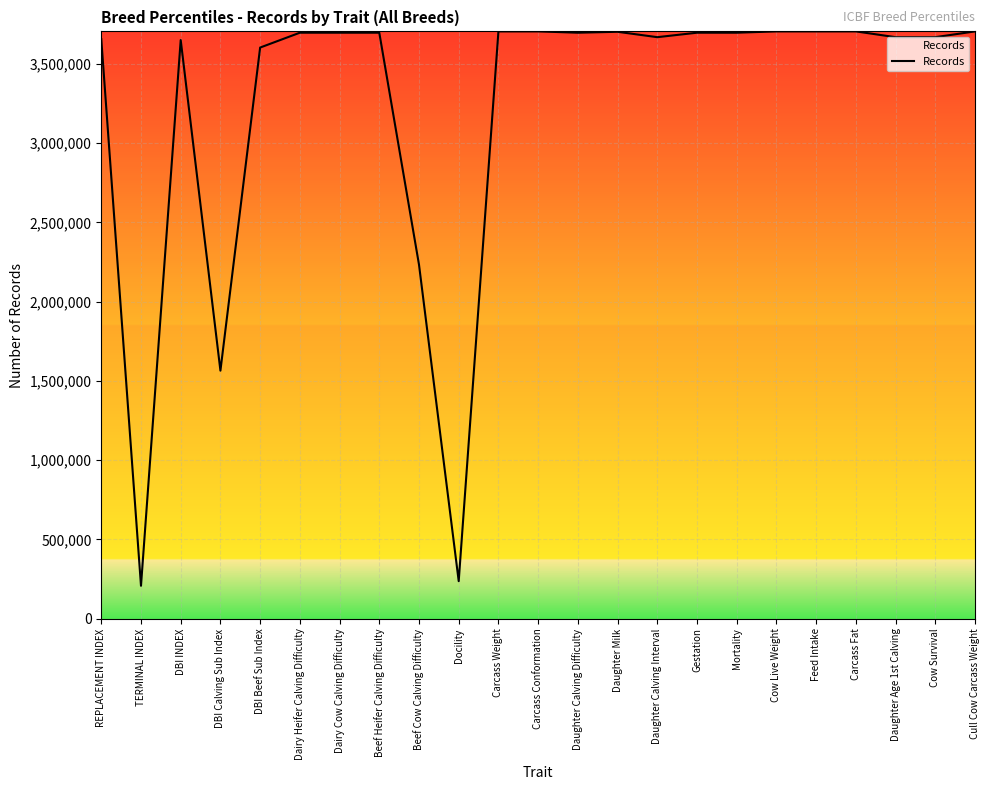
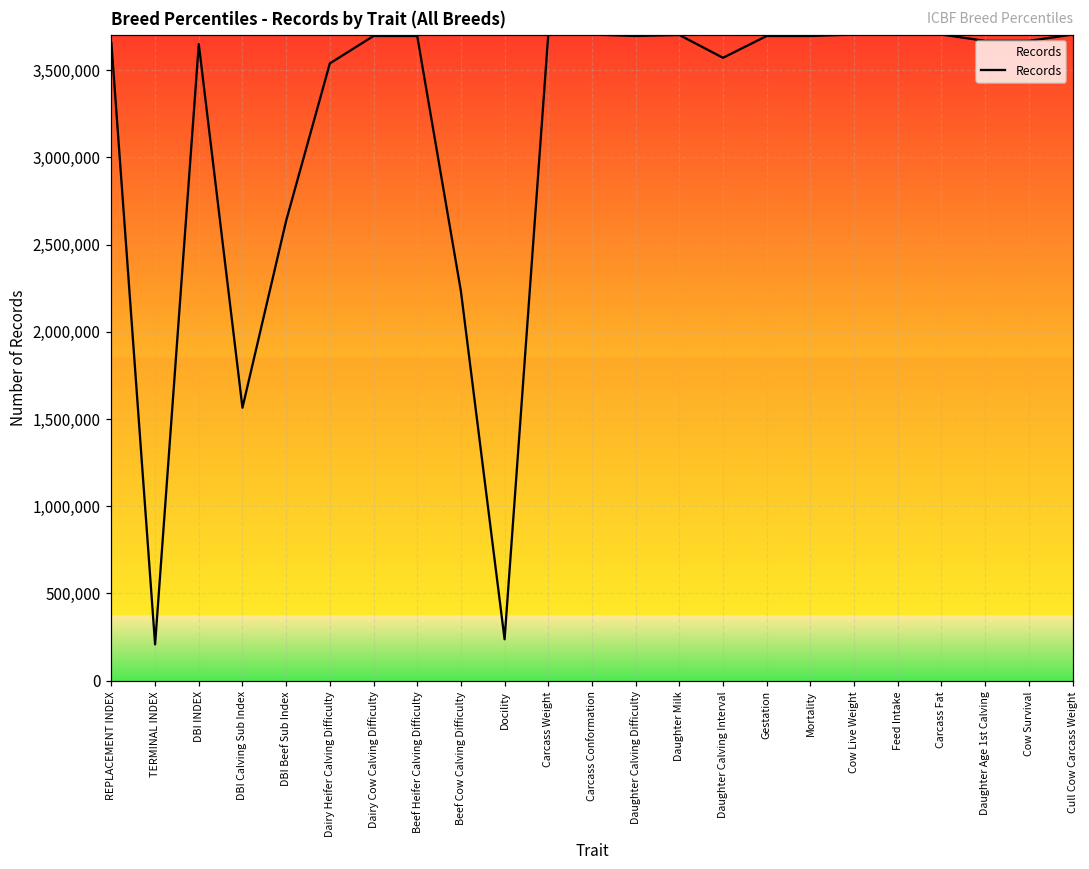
DBI Beef Sub Index: 3,600,000 -> 2,640,000
Dairy Heifer Calving Difficulty: 3,700,000 -> 3,540,000
Daughter Calving Interval: 3,670,000 -> 3,570,000
